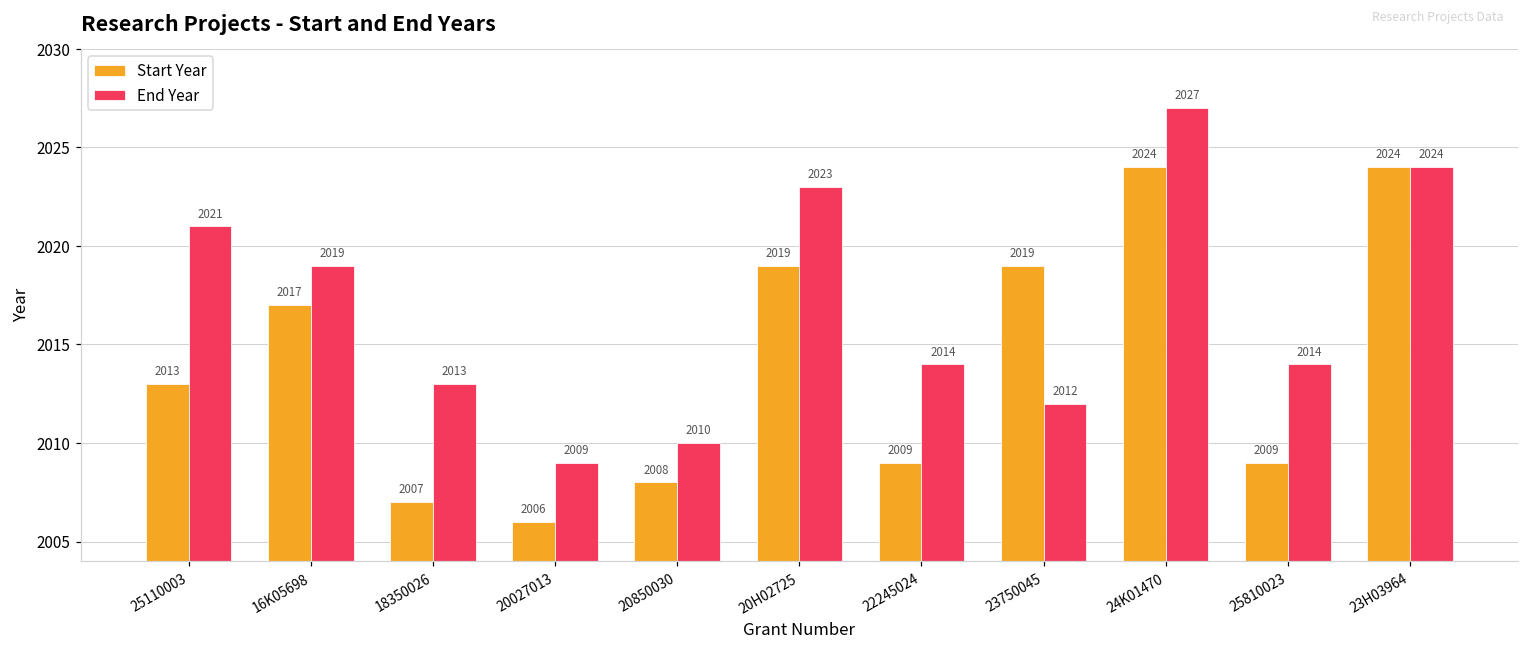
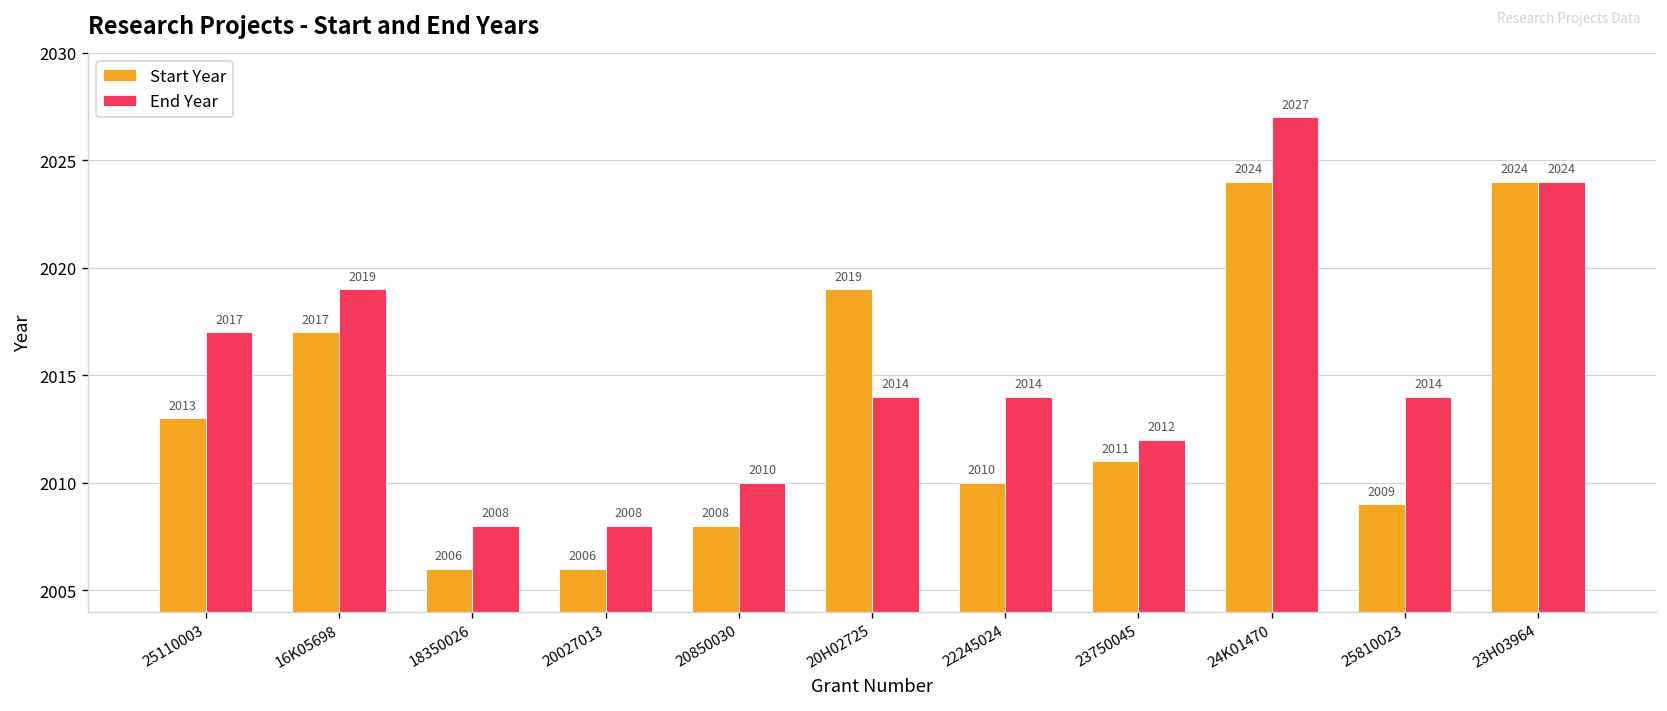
End Year, 25110003: 2021 -> 2017
Start Year, 18350026: 2007 -> 2006
End Year, 18350026: 2013 -> 2008
End Year, 20027013: 2009 -> 2008
End Year, 20H02725: 2023 -> 2014
Start Year, 22245024: 2009 -> 2010
Start Year, 23750045: 2019 -> 2011
